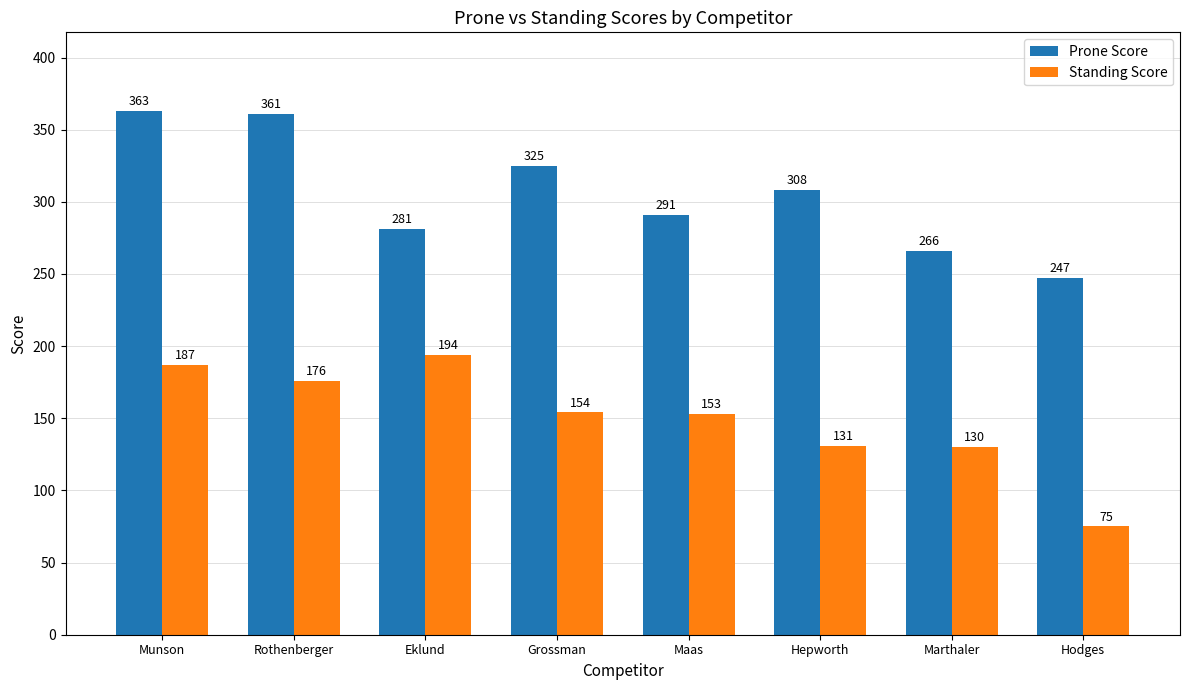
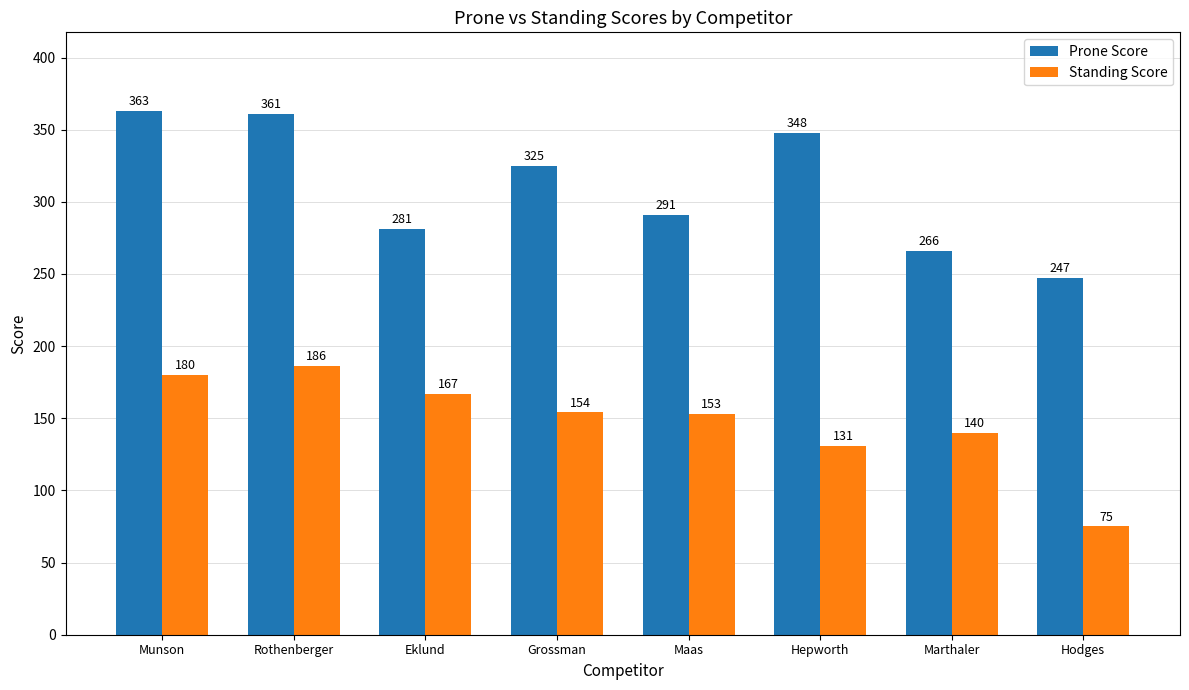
Standing Score, Munson: 187 -> 180
Standing Score, Rothenberger: 176 -> 186
Standing Score, Eklund: 194 -> 167
Prone Score, Hepworth: 308 -> 348
Standing Score, Marthaler: 130 -> 140
